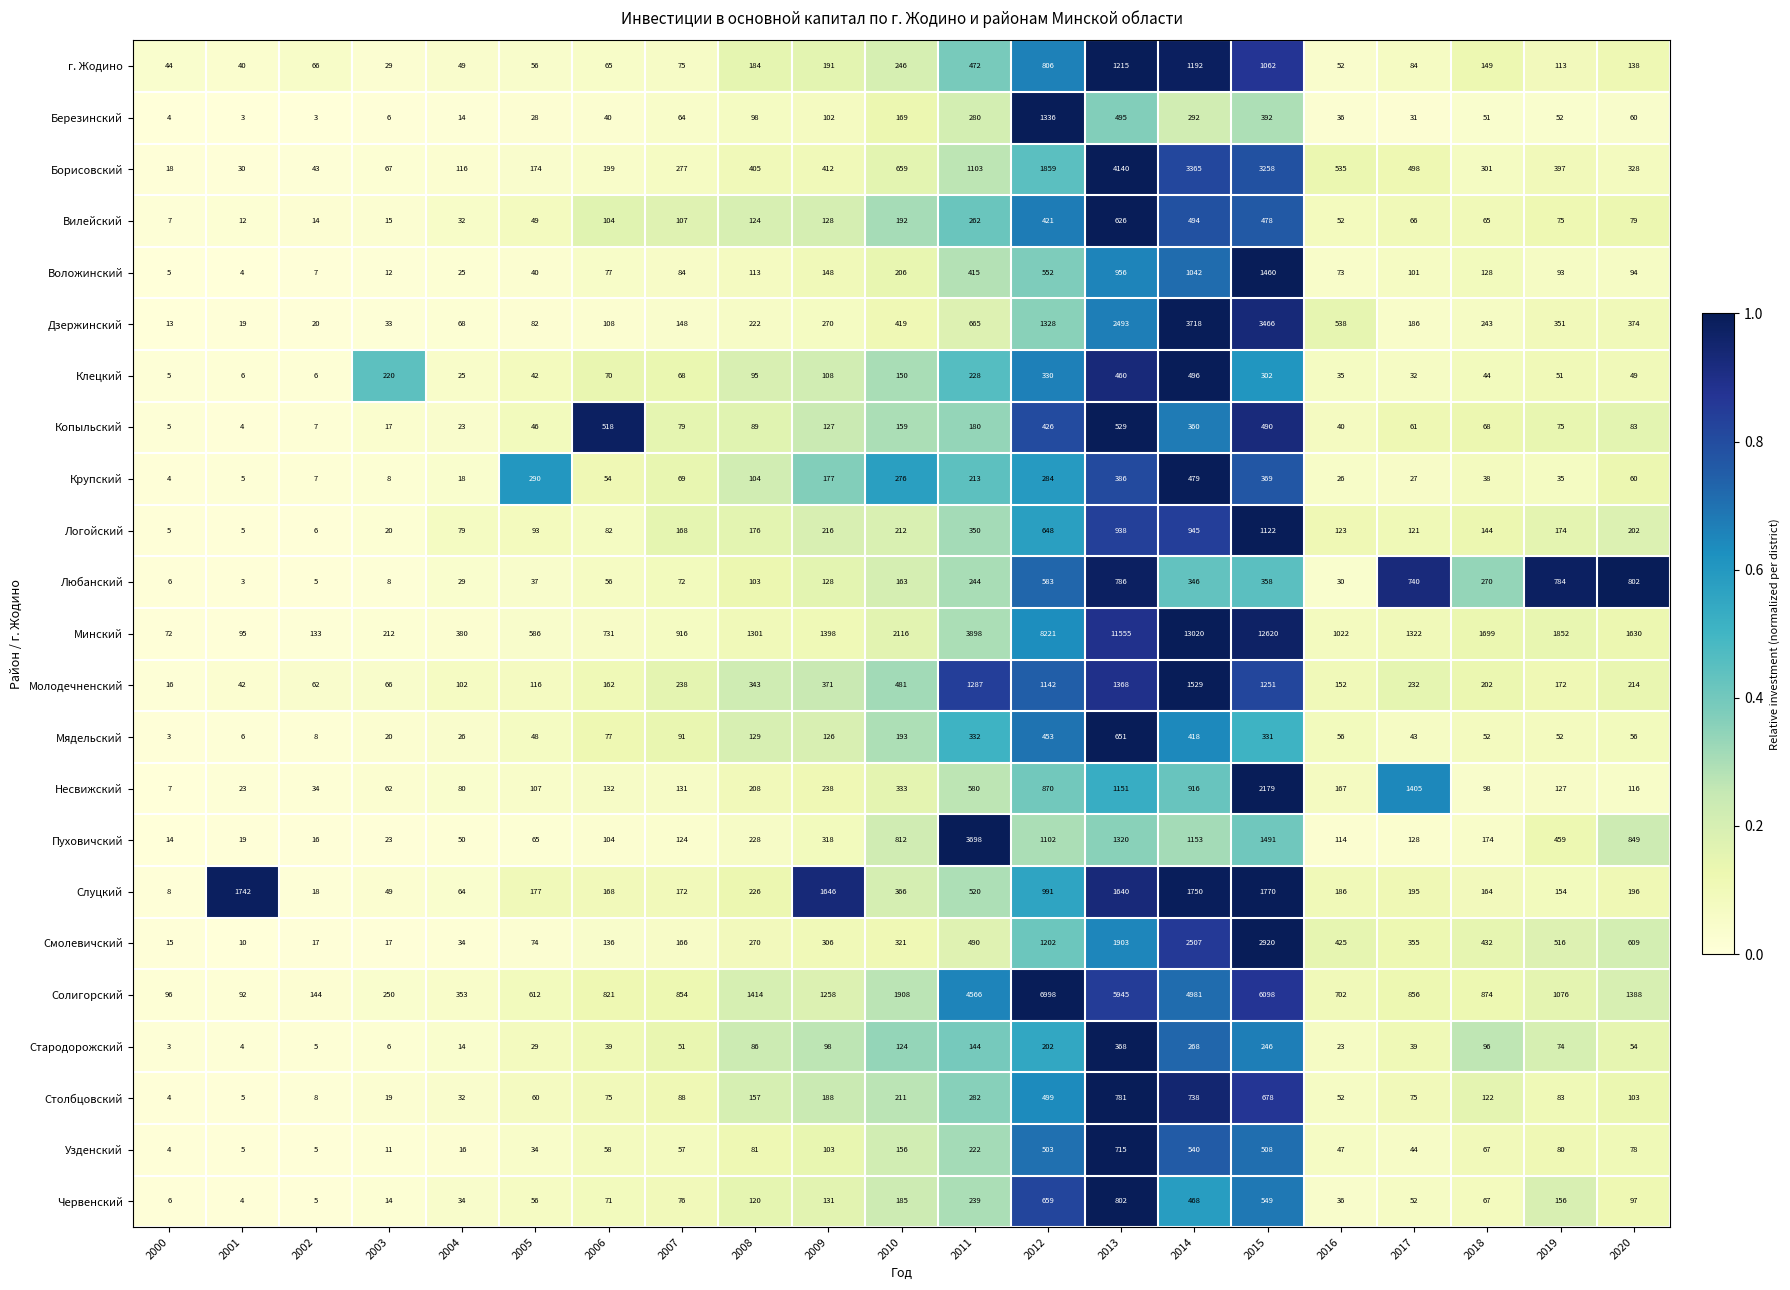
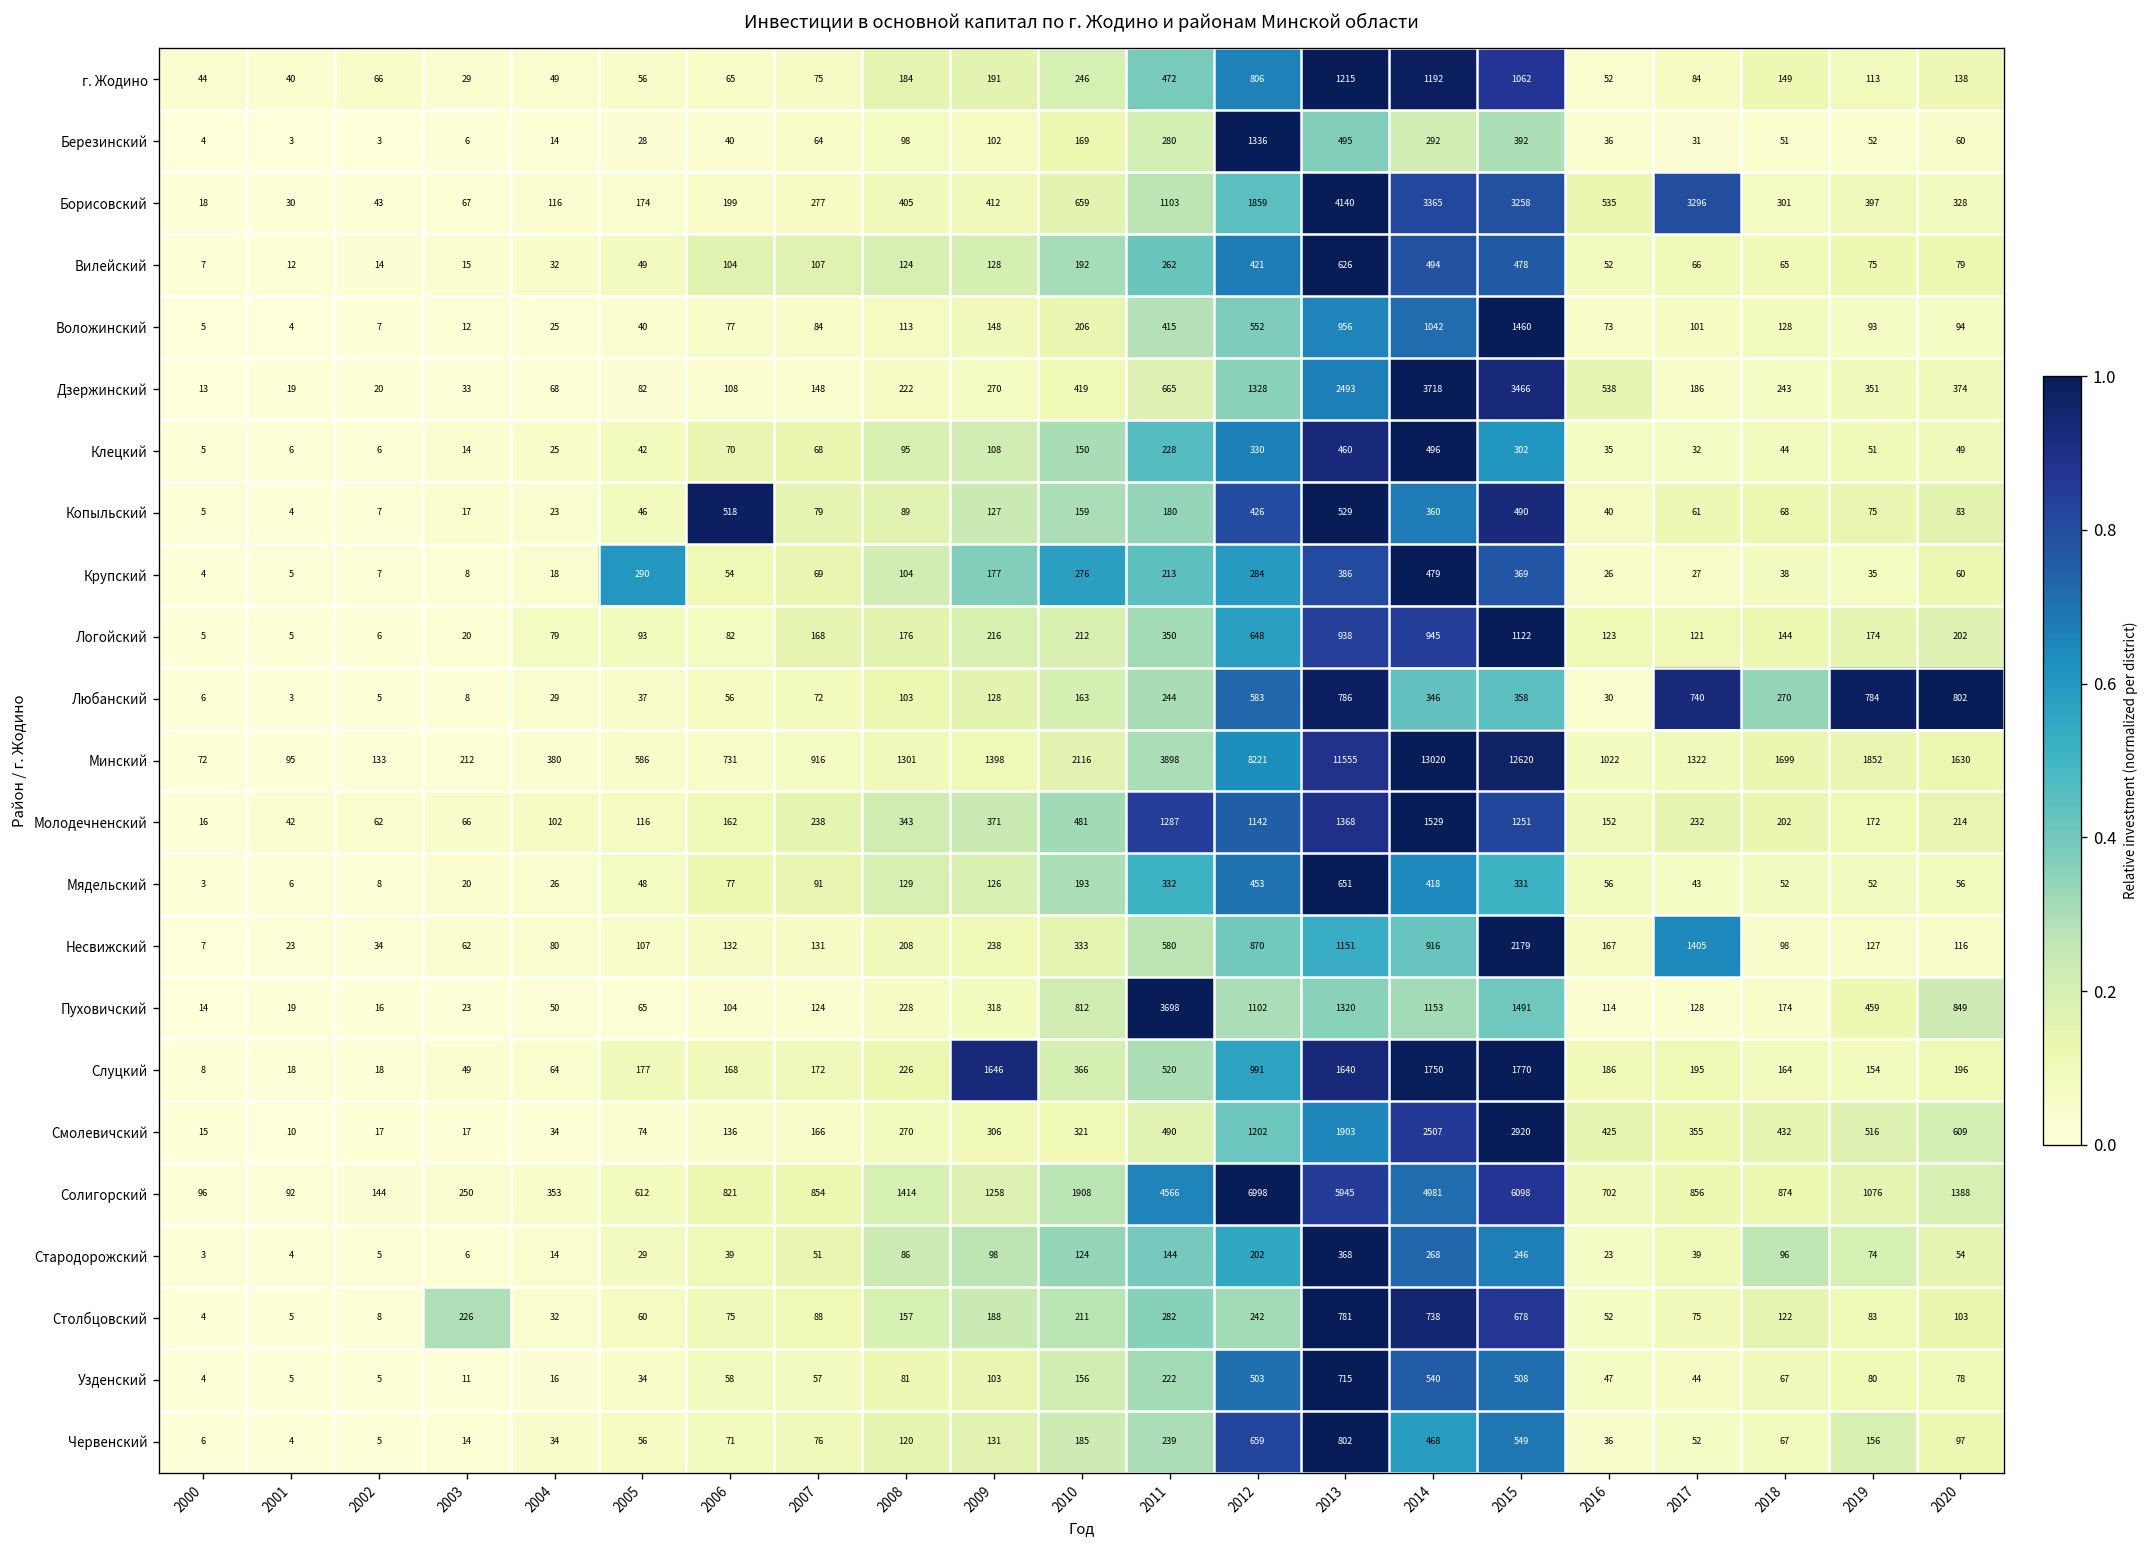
Борисовский, 2017: 498 -> 3296
Клецкий, 2003: 220 -> 14
Слуцкий, 2001: 1742 -> 18
Столбцовский, 2003: 19 -> 226
Столбцовский, 2012: 499 -> 242
